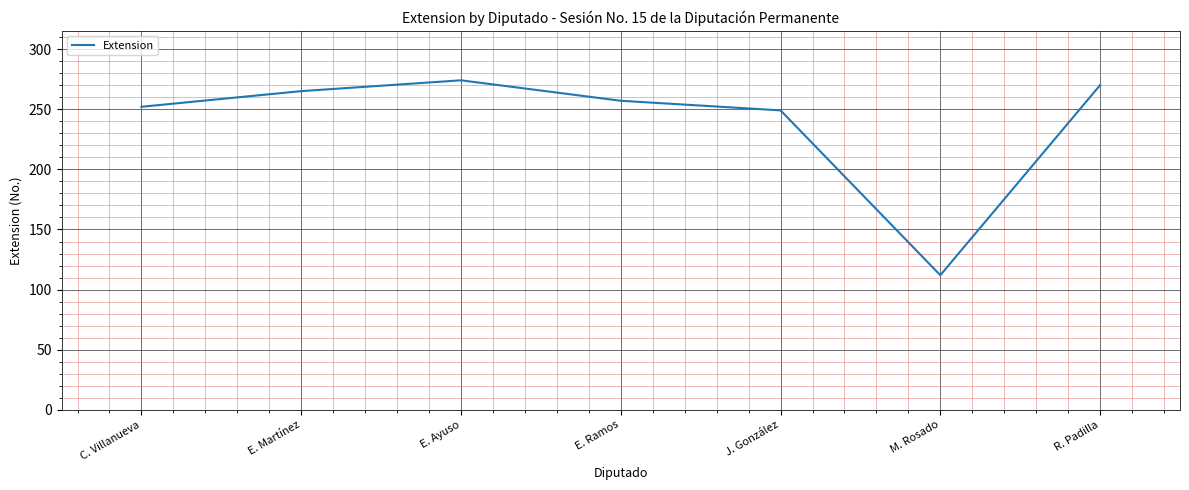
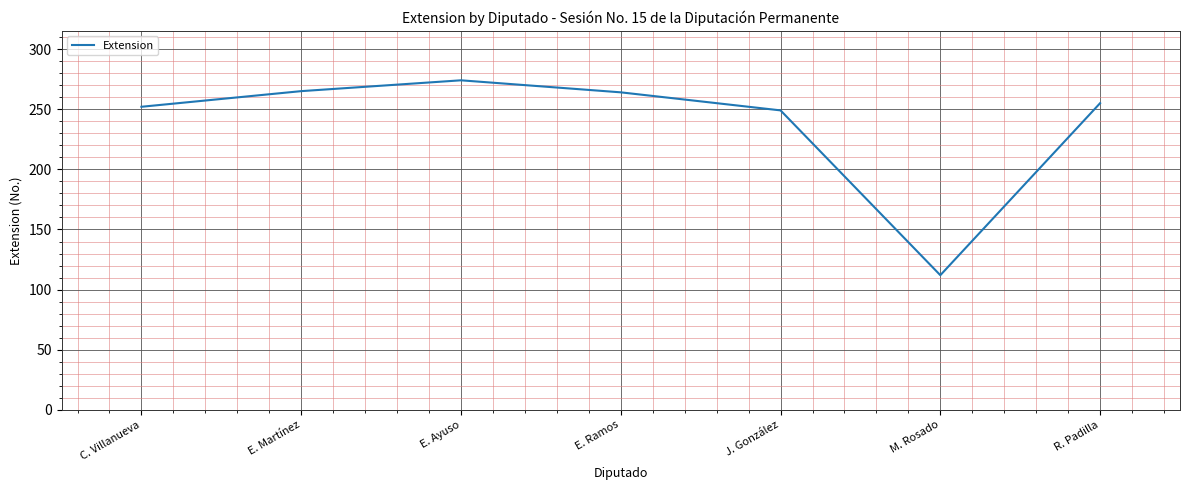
E. Ramos: 257 -> 264
R. Padilla: 270 -> 255
